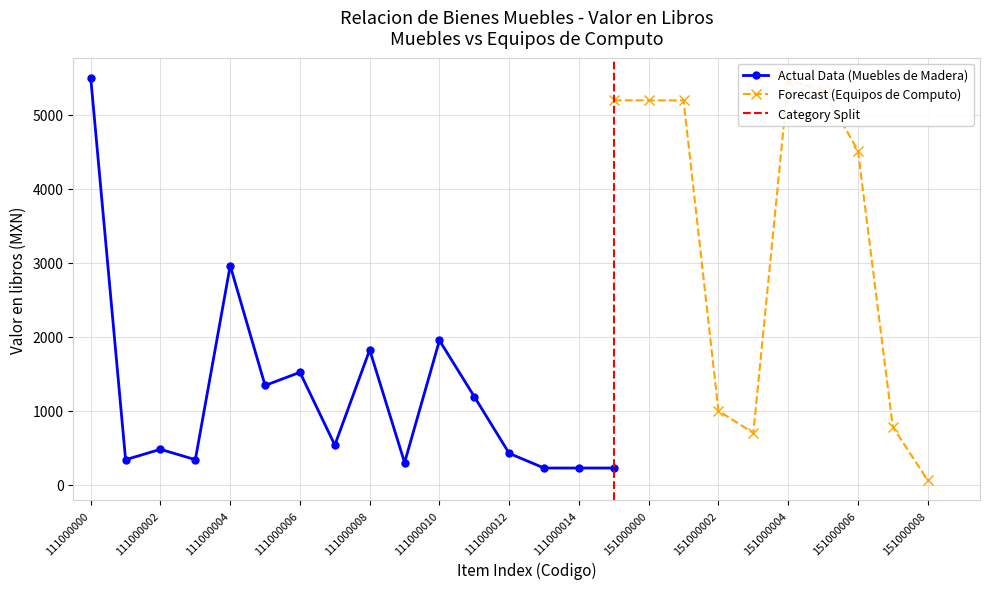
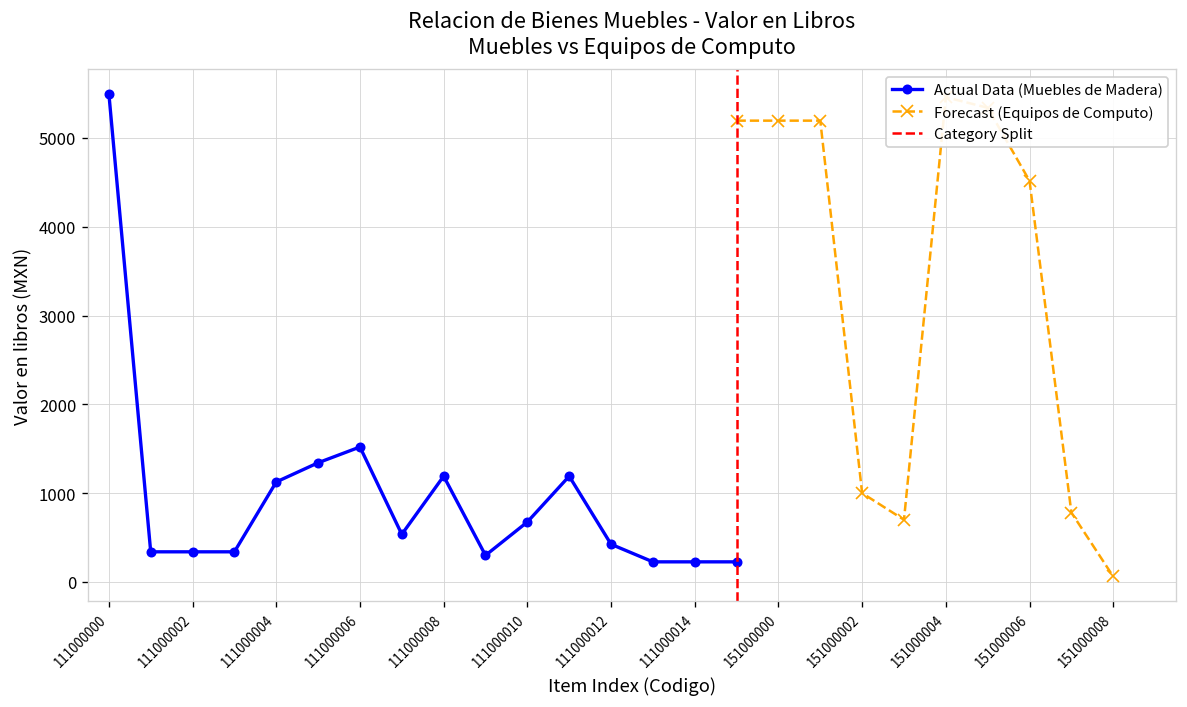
Actual Data (Muebles de Madera), 111000002: 500 -> 300
Actual Data (Muebles de Madera), 111000004: 3000 -> 1100
Actual Data (Muebles de Madera), 111000008: 1800 -> 1200
Actual Data (Muebles de Madera), 111000010: 2000 -> 700
